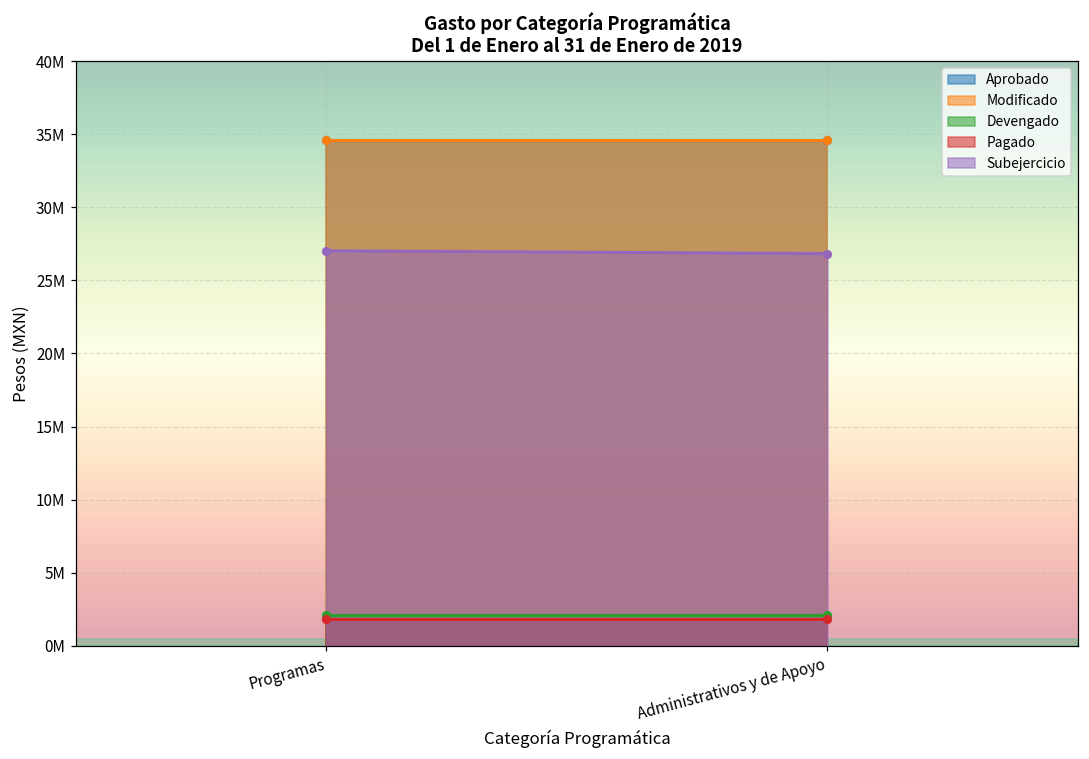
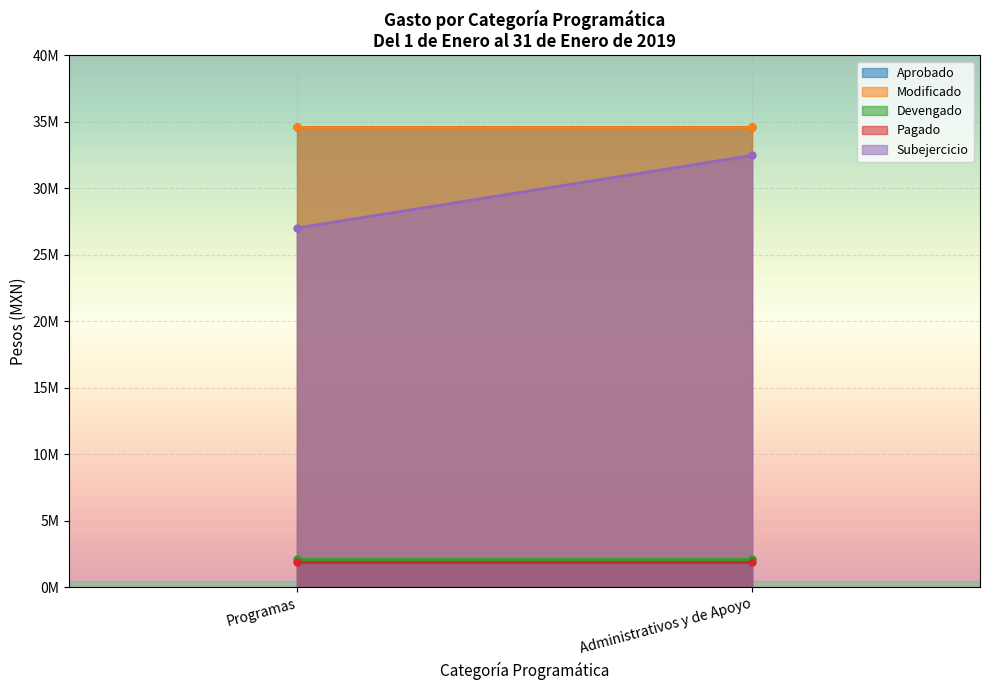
Subejercicio, Administrativos y de Apoyo: 26800000 -> 32500000
